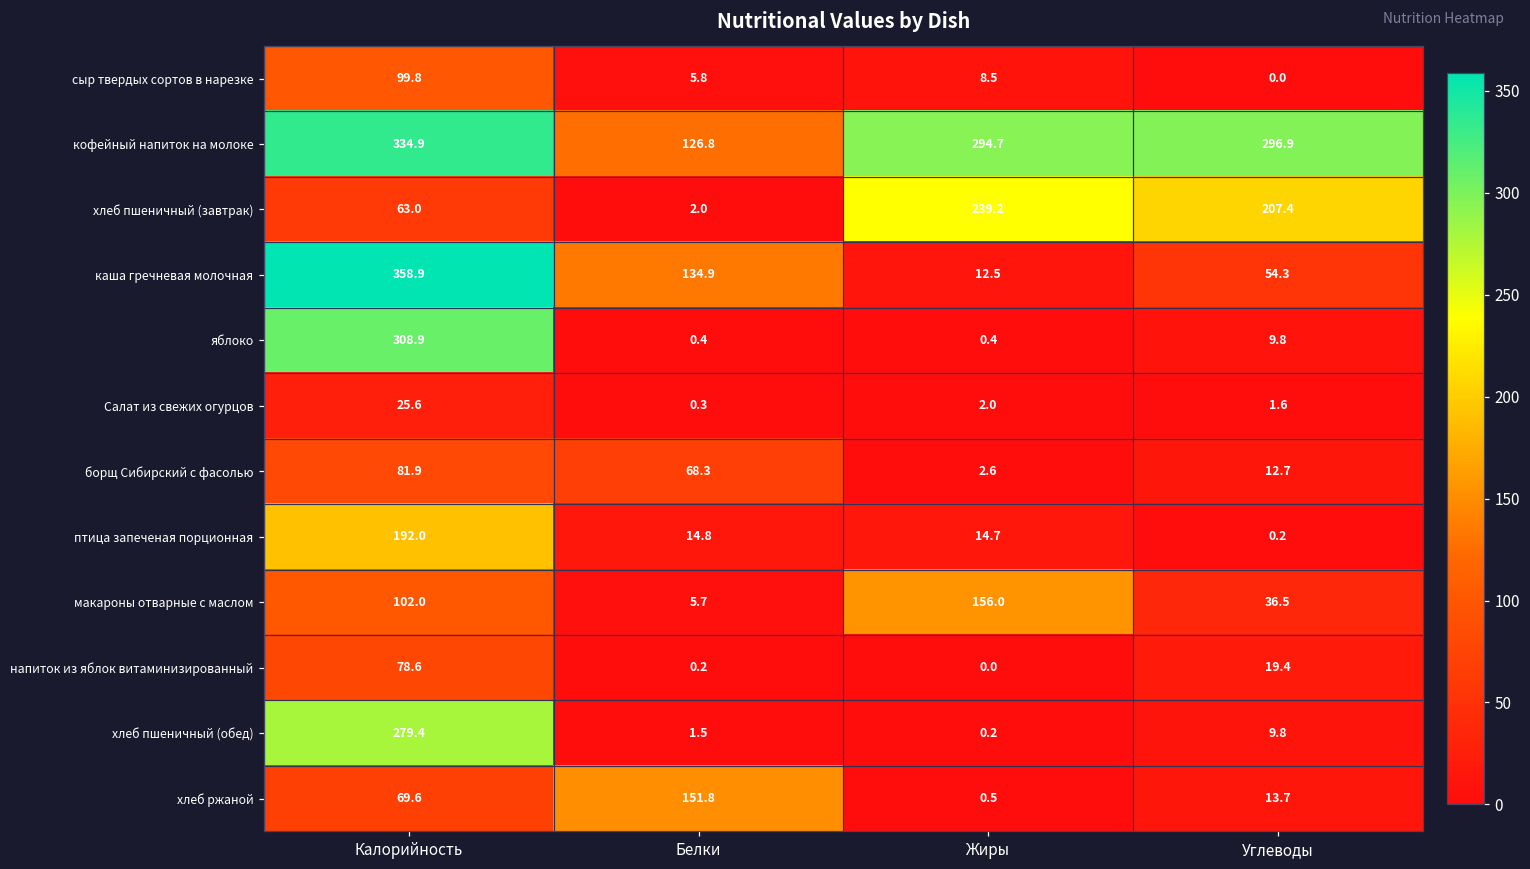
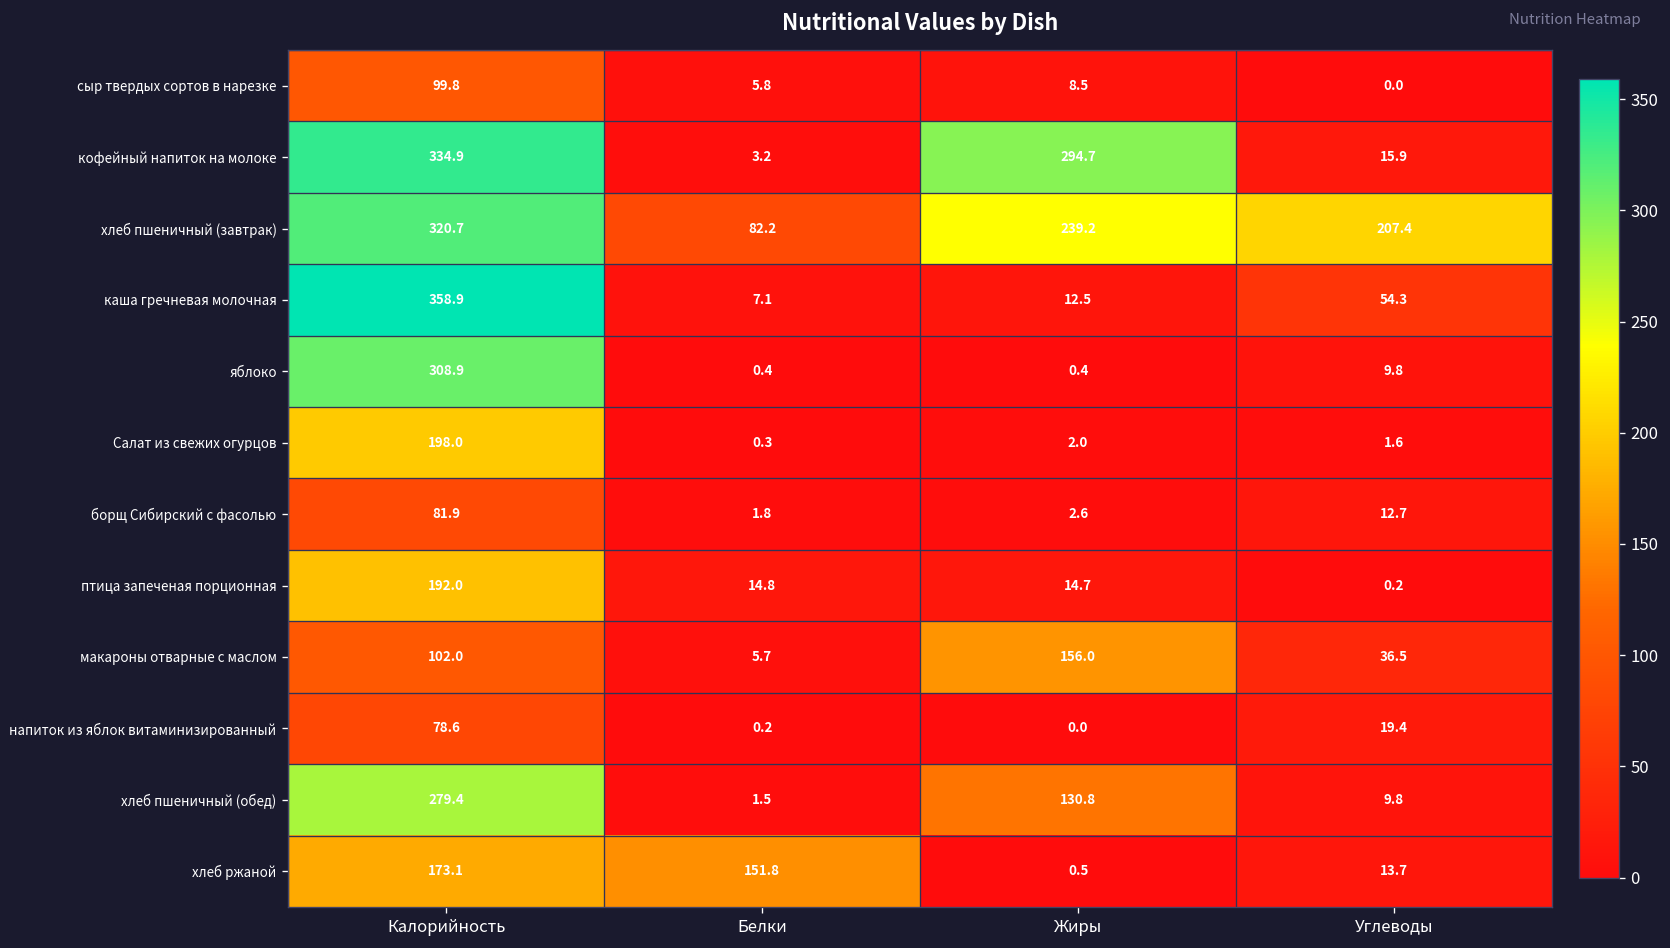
кофейный напиток на молоке, Белки: 126.8 -> 3.2
кофейный напиток на молоке, Углеводы: 296.9 -> 15.9
хлеб пшеничный (завтрак), Калорийность: 63.0 -> 320.7
хлеб пшеничный (завтрак), Белки: 2.0 -> 82.2
каша гречневая молочная, Белки: 134.9 -> 7.1
Салат из свежих огурцов, Калорийность: 25.6 -> 198.0
борщ Сибирский с фасолью, Белки: 68.3 -> 1.8
хлеб пшеничный (обед), Жиры: 0.2 -> 130.8
хлеб ржаной, Калорийность: 69.6 -> 173.1
